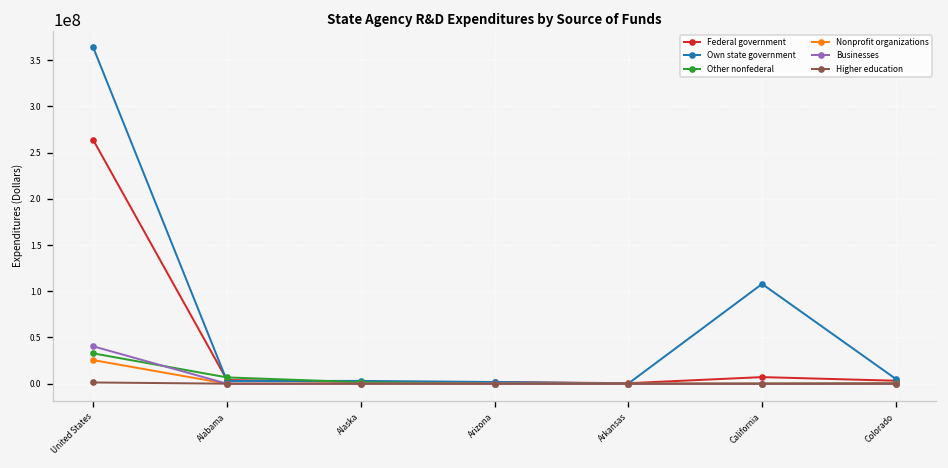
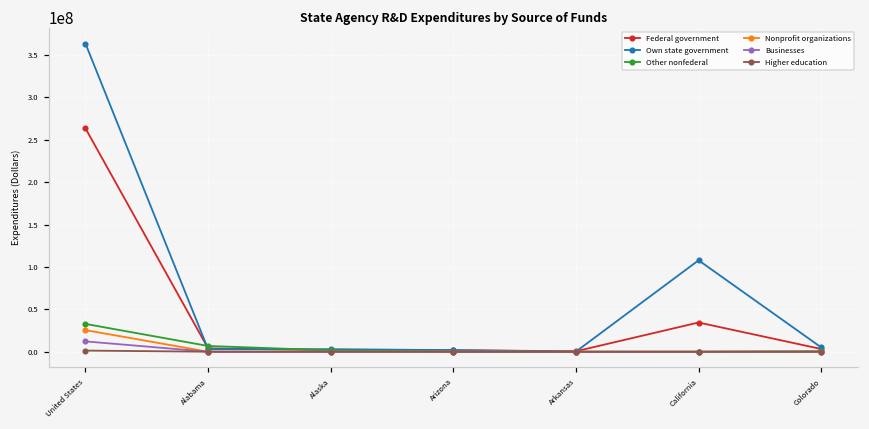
Businesses, United States: 40000000 -> 10000000
Federal government, California: 10000000 -> 30000000
